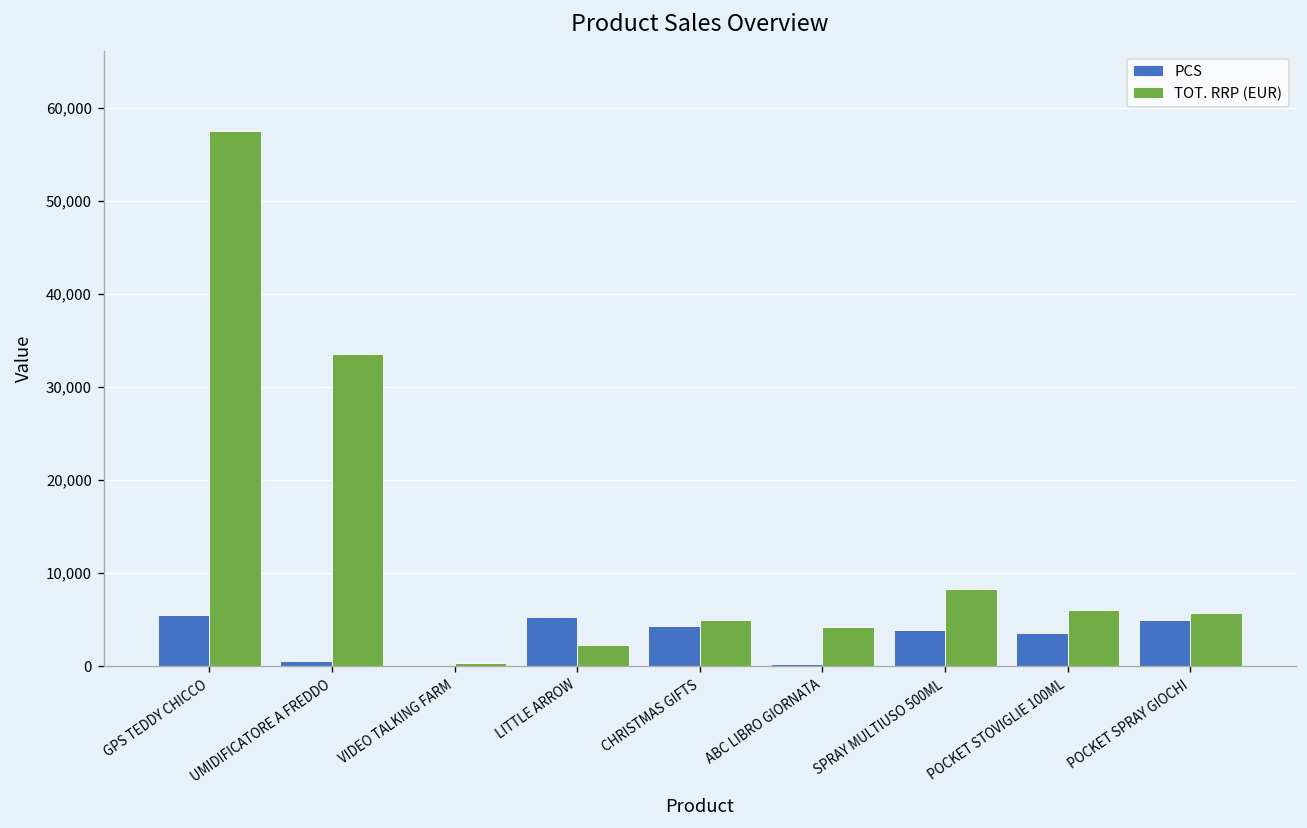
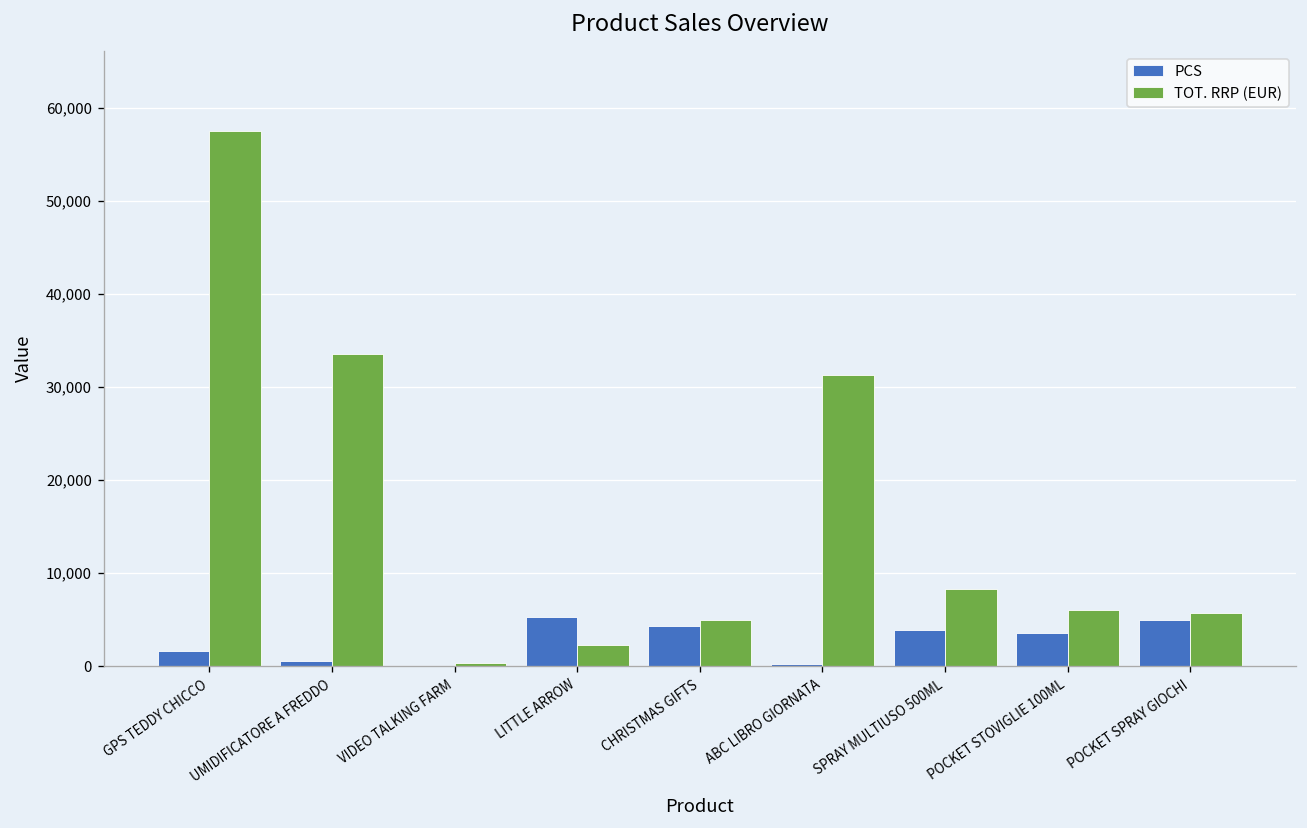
PCS, GPS TEDDY CHICCO: 5,000 -> 2,000
TOT. RRP (EUR), ABC LIBRO GIORNATA: 4,000 -> 31,000
